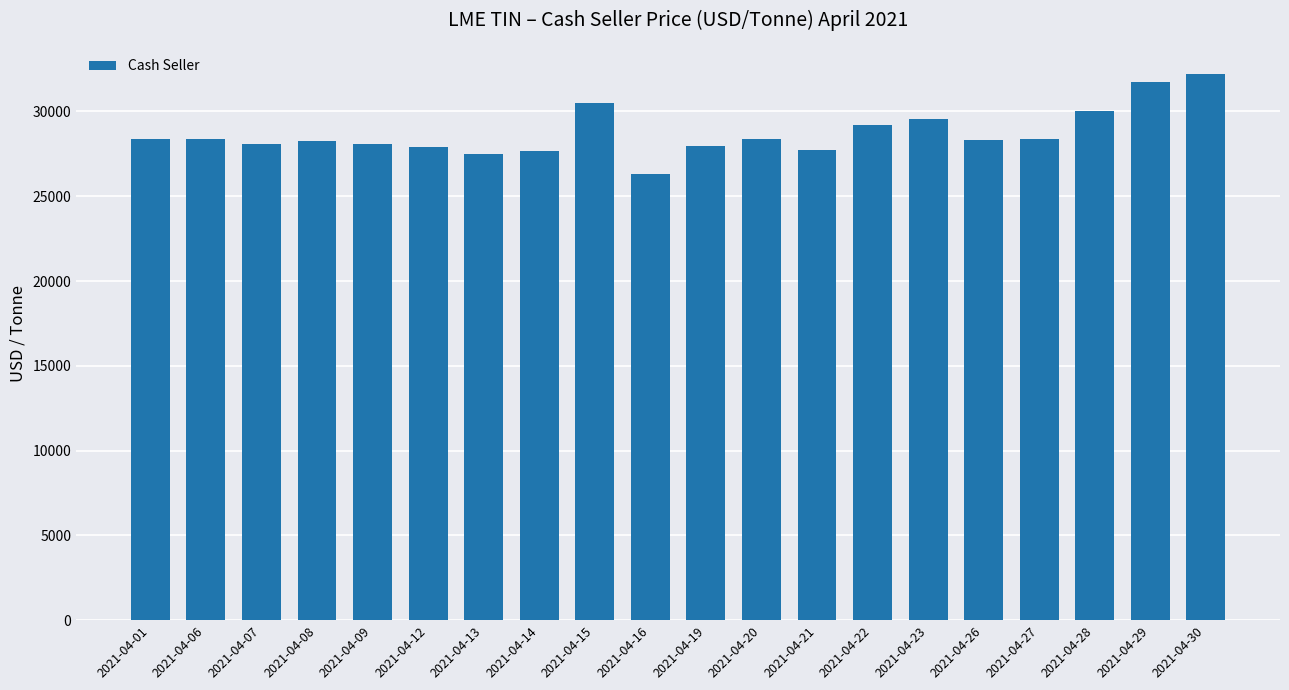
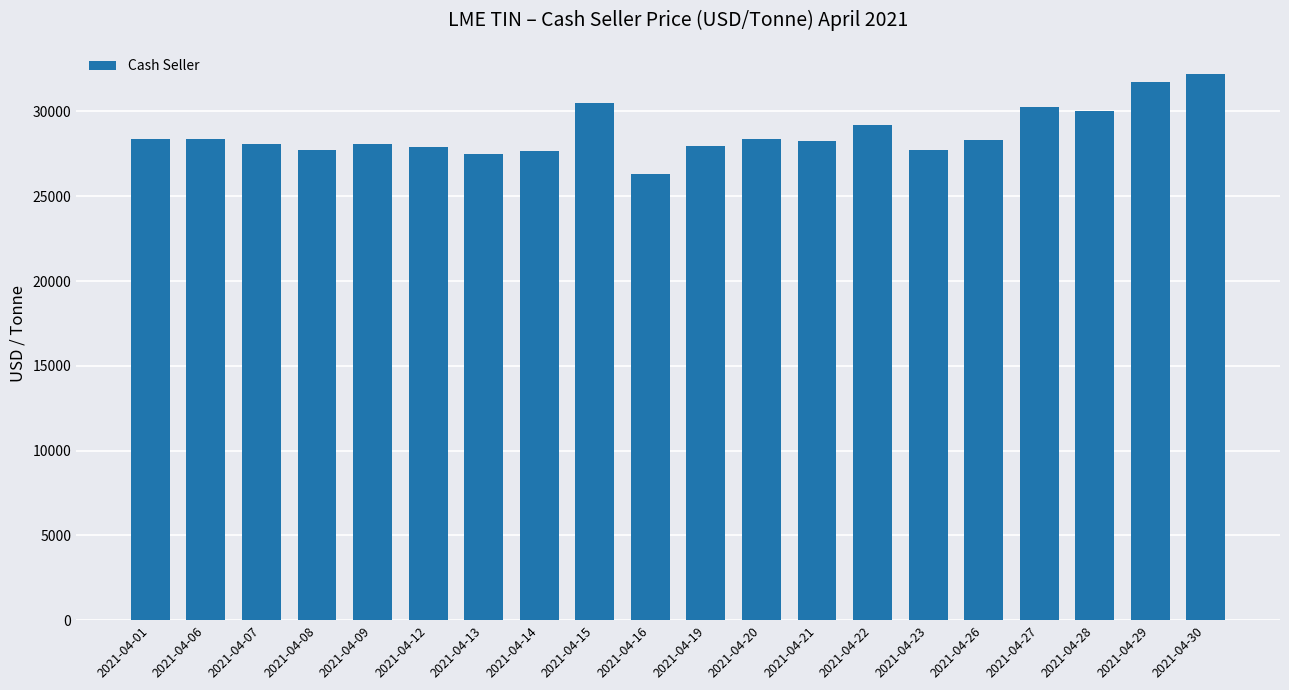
2021-04-08: 28300 -> 27700
2021-04-21: 27700 -> 28300
2021-04-23: 29500 -> 27700
2021-04-27: 28400 -> 30300
